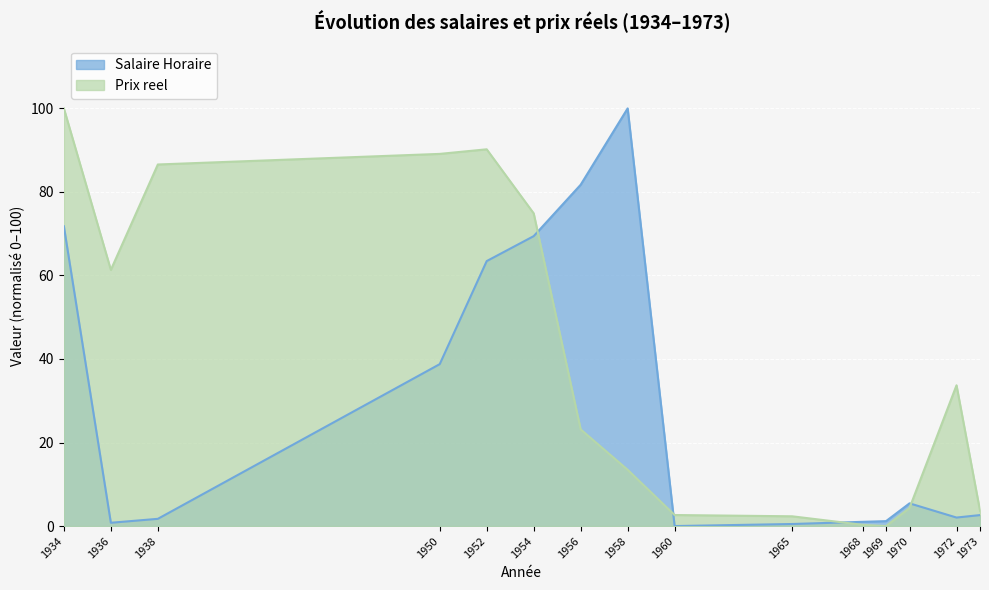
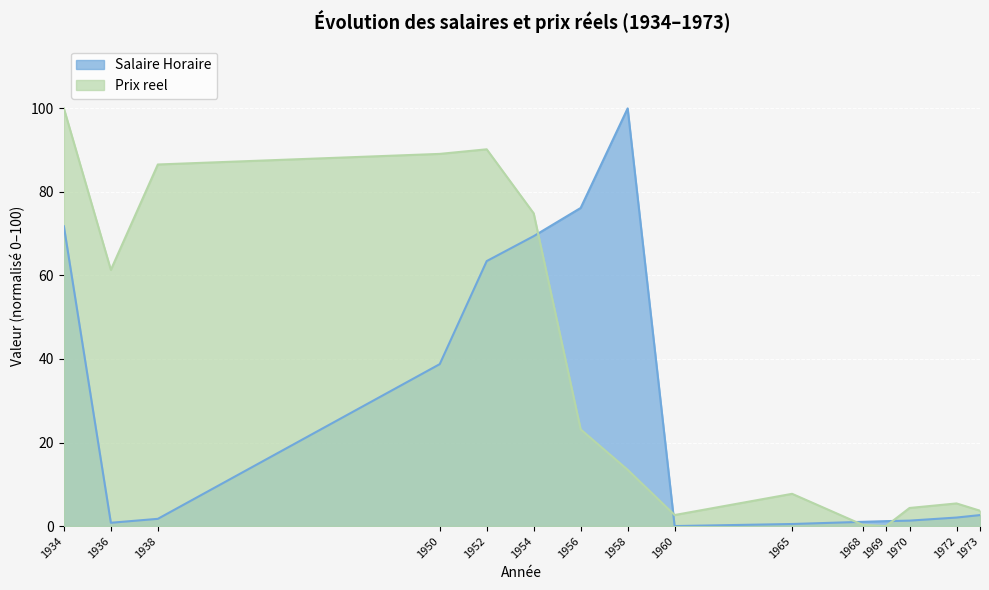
Salaire Horaire, 1956: 82 -> 76
Prix reel, 1965: 2 -> 8
Salaire Horaire, 1970: 5 -> 1
Prix reel, 1972: 34 -> 5
